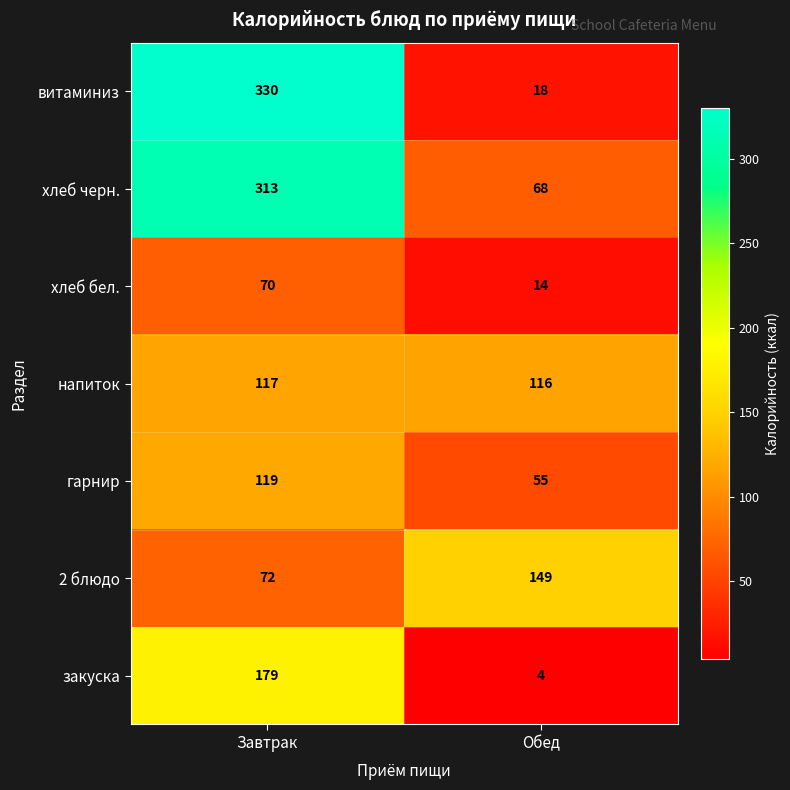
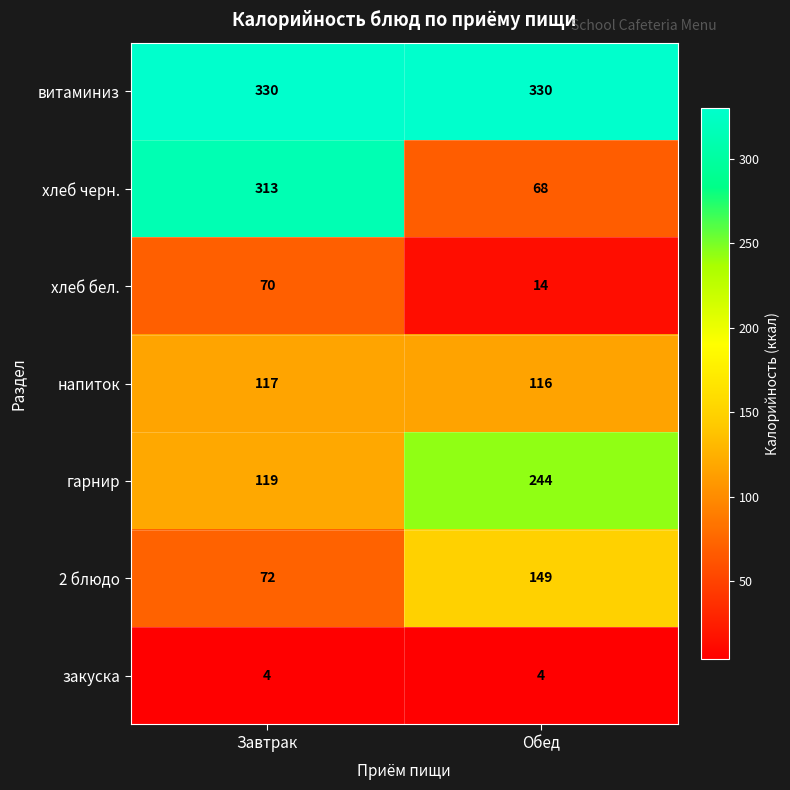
витаминиз, Обед: 18 -> 330
гарнир, Обед: 55 -> 244
закуска, Завтрак: 179 -> 4
